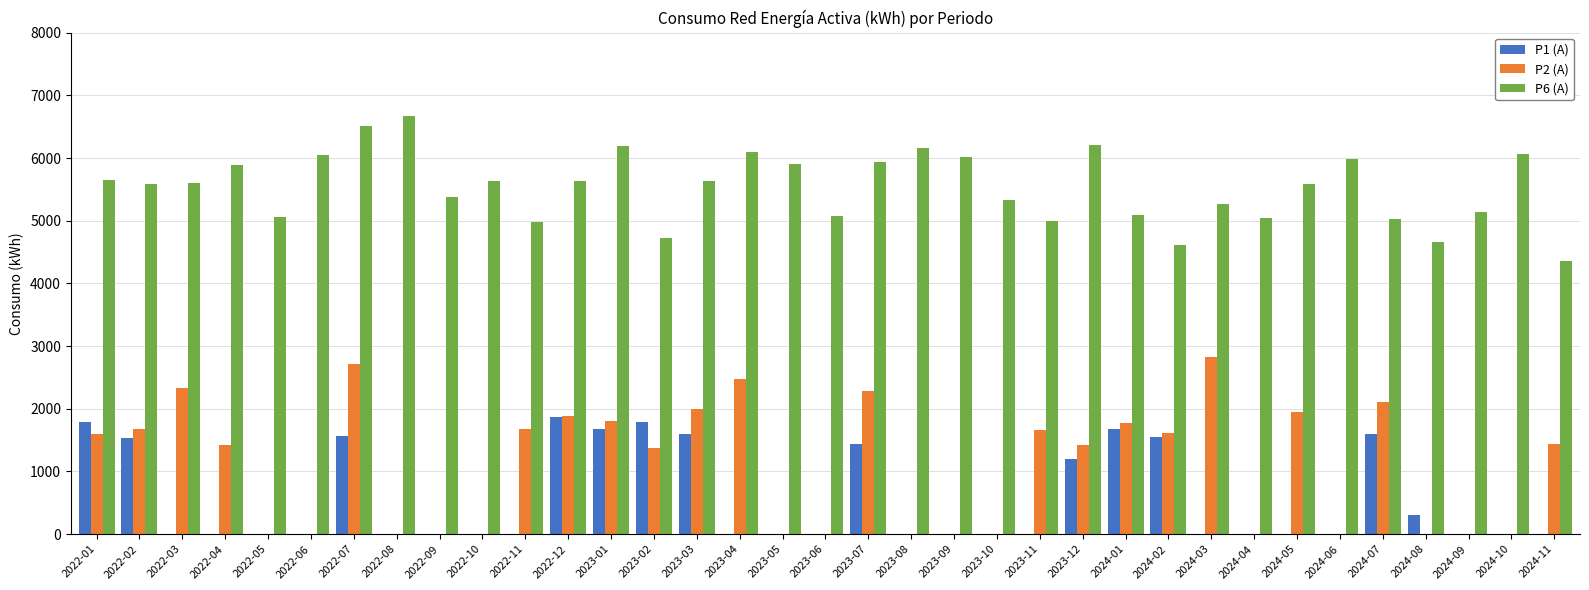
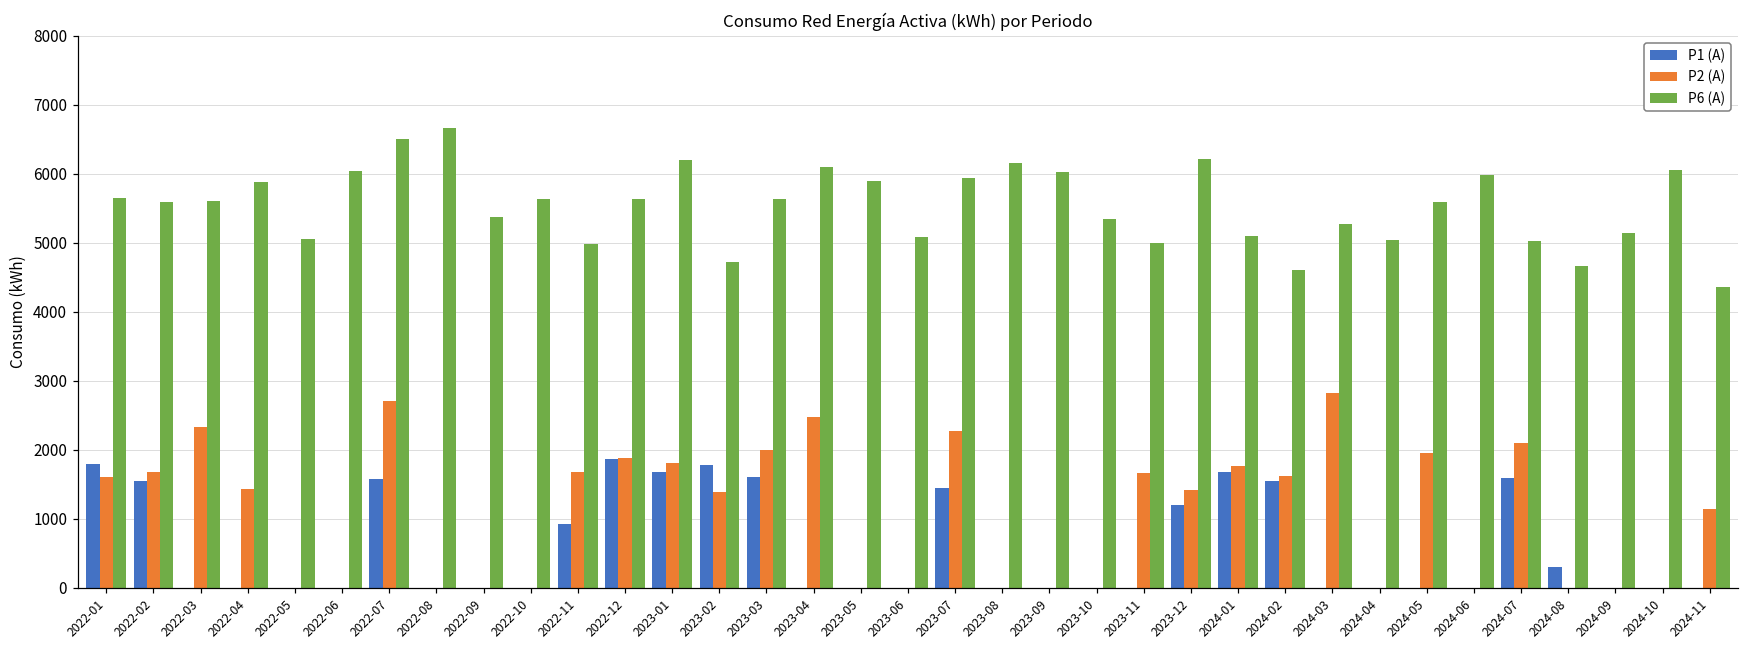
P1 (A), 2022-11: 0 -> 900
P2 (A), 2024-11: 1400 -> 1100
